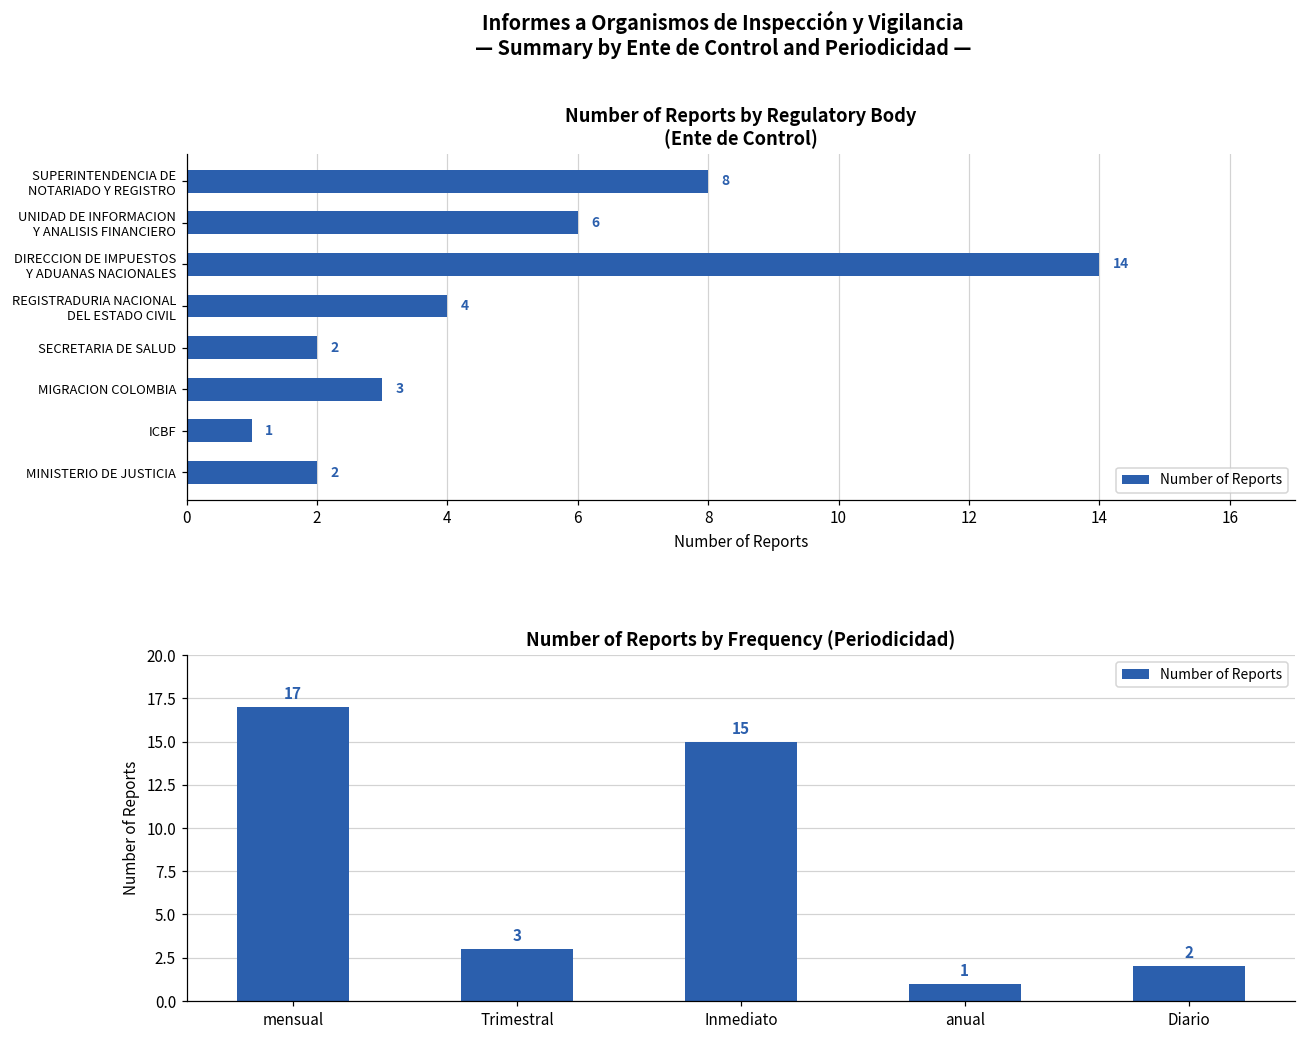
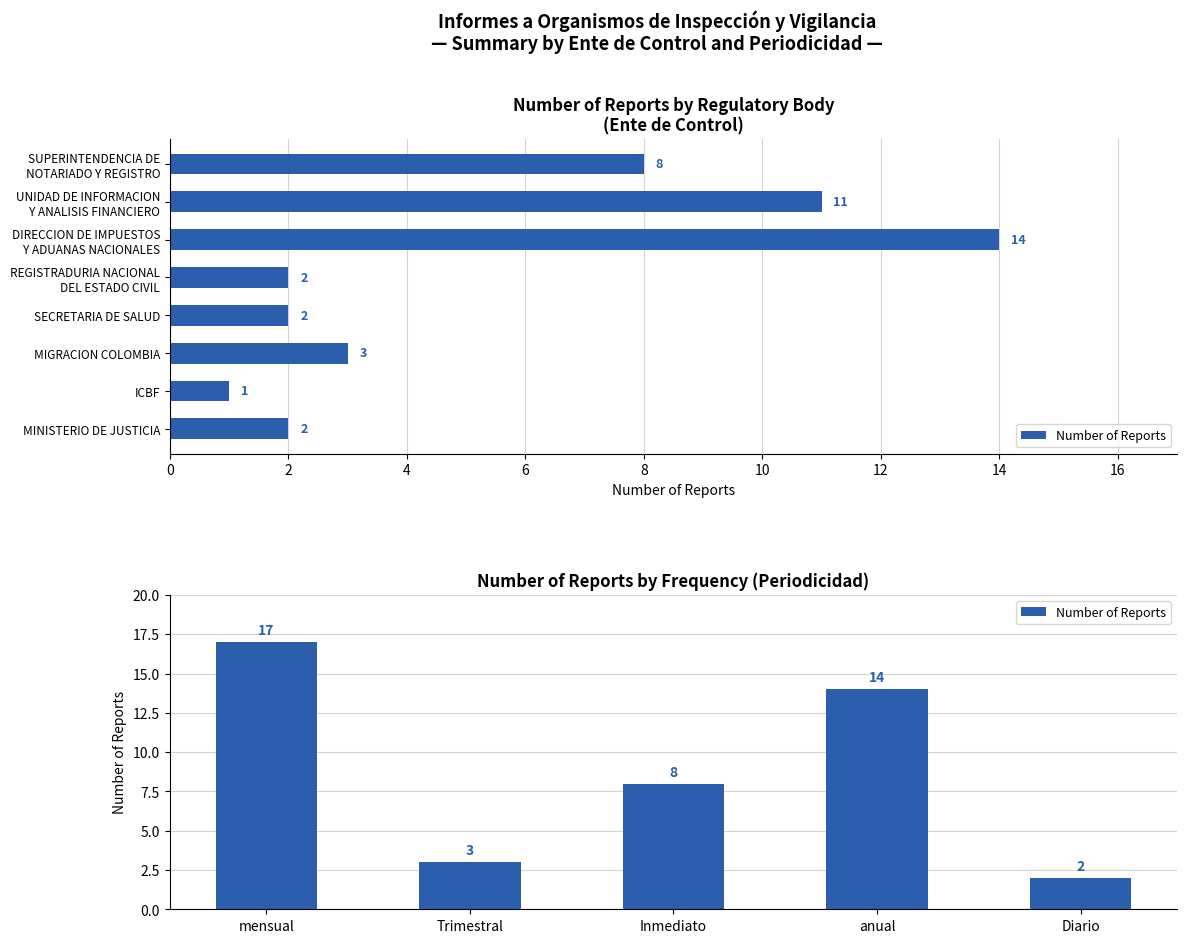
Number of Reports by Regulatory Body (Ente de Control), UNIDAD DE INFORMACION Y ANALISIS FINANCIERO: 6 -> 11
Number of Reports by Regulatory Body (Ente de Control), REGISTRADURIA NACIONAL DEL ESTADO CIVIL: 4 -> 2
Number of Reports by Frequency (Periodicidad), Inmediato: 15 -> 8
Number of Reports by Frequency (Periodicidad), anual: 1 -> 14
